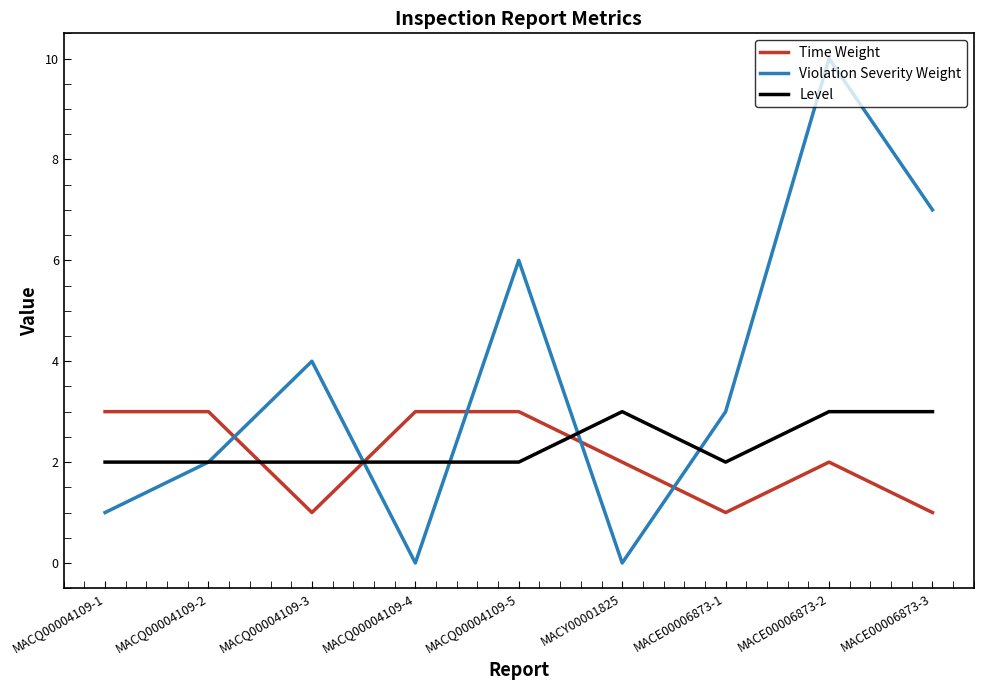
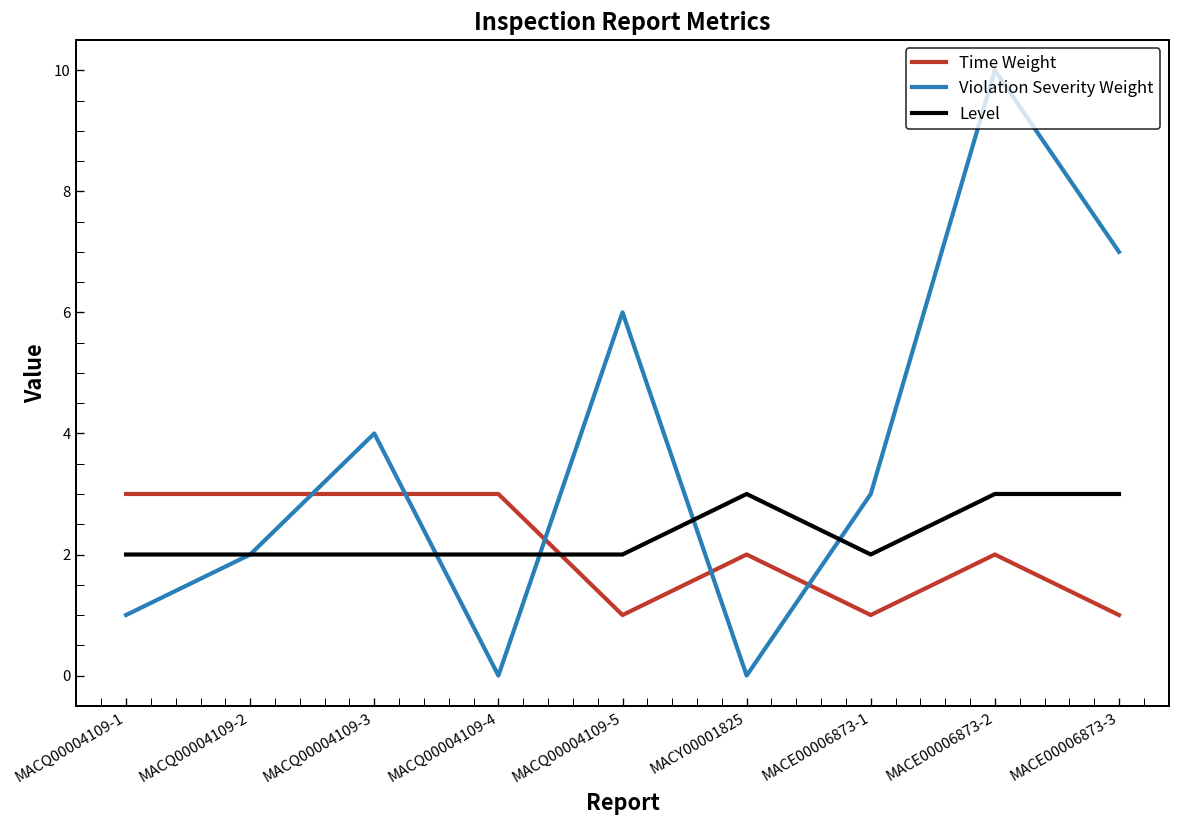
Time Weight, MACQ00004109-3: 1 -> 3
Time Weight, MACQ00004109-5: 3 -> 1
